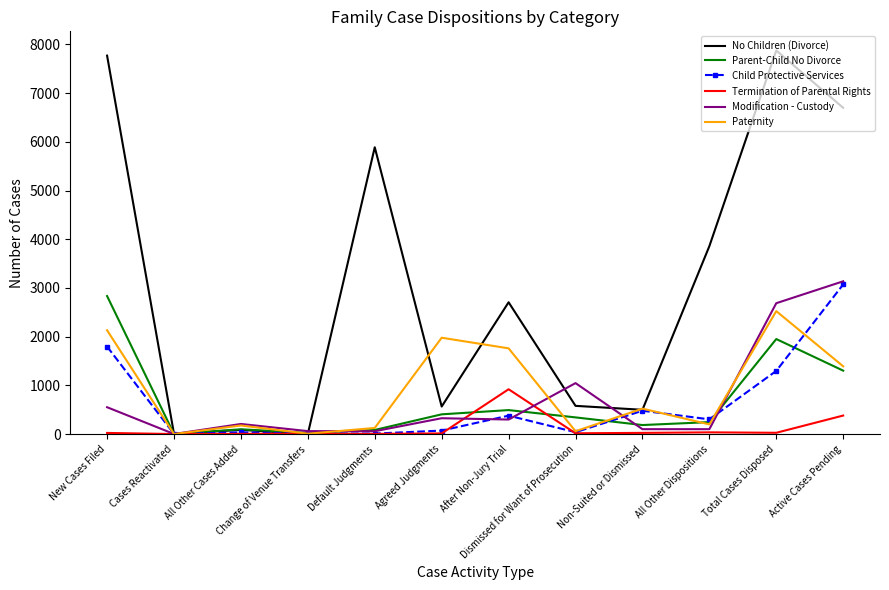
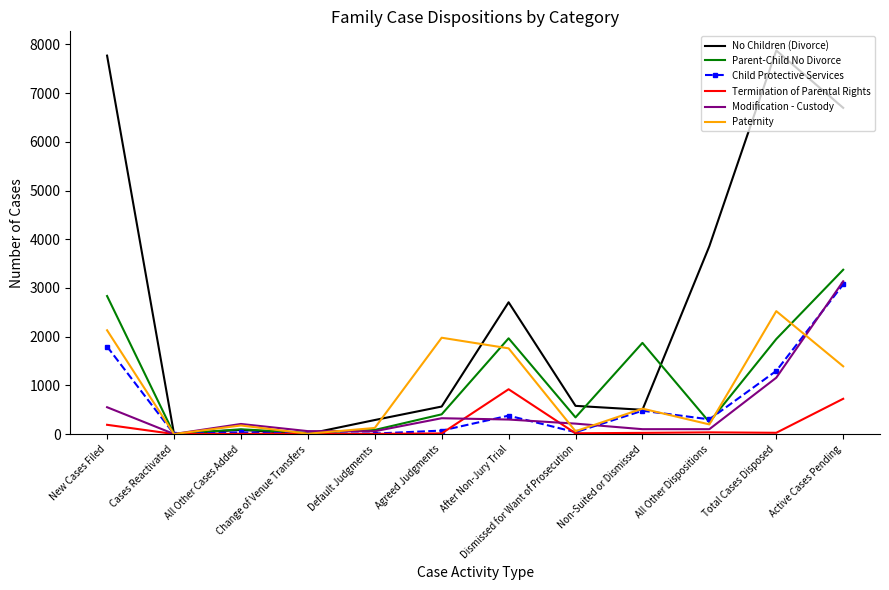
Termination of Parental Rights, New Cases Filed: 0 -> 200
No Children (Divorce), Default Judgments: 5900 -> 300
Parent-Child No Divorce, After Non-Jury Trial: 500 -> 2000
Modification - Custody, Dismissed for Want of Prosecution: 1000 -> 200
Parent-Child No Divorce, Non-Suited or Dismissed: 200 -> 1900
Modification - Custody, Total Cases Disposed: 2700 -> 1200
Parent-Child No Divorce, Active Cases Pending: 1300 -> 3400
Termination of Parental Rights, Active Cases Pending: 400 -> 700
